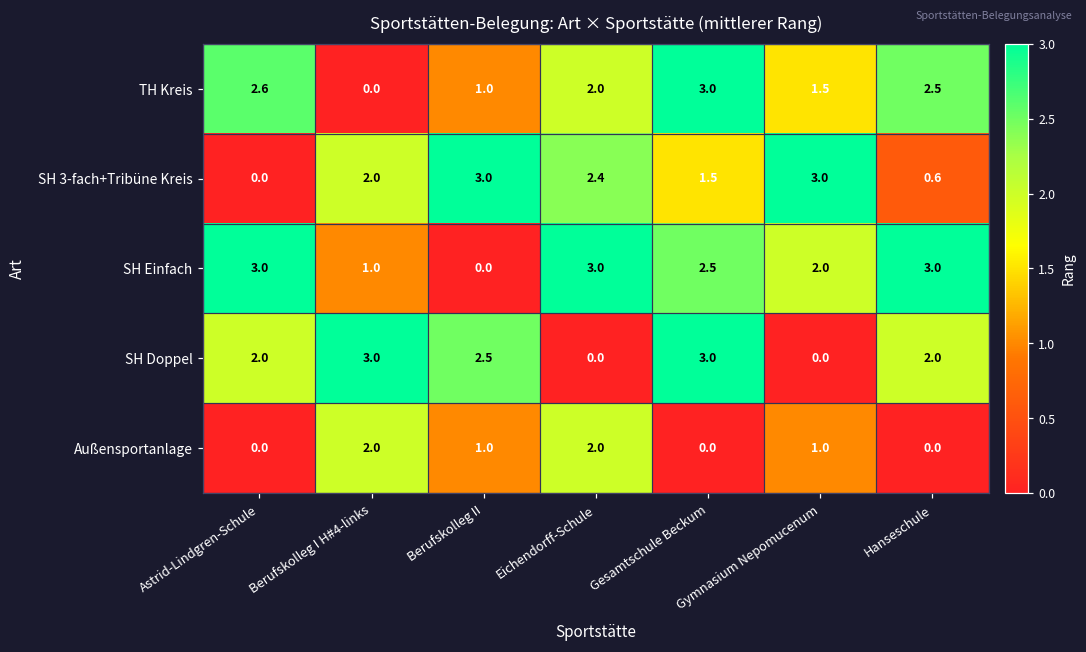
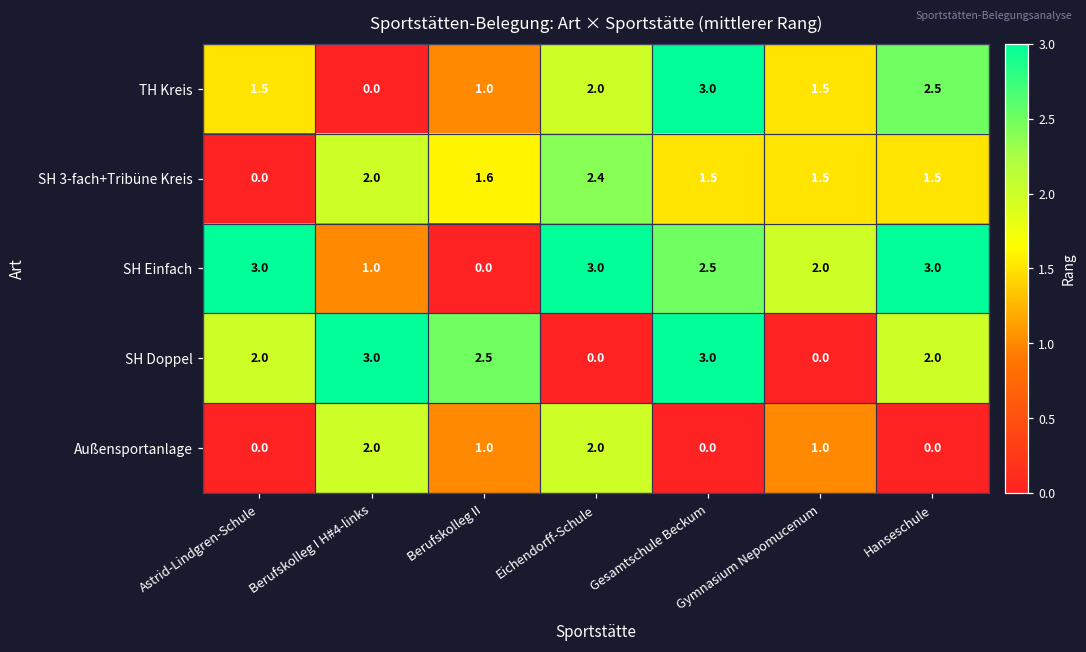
TH Kreis, Astrid-Lindgren-Schule: 2.6 -> 1.5
SH 3-fach+Tribüne Kreis, Berufskolleg II: 3.0 -> 1.6
SH 3-fach+Tribüne Kreis, Gymnasium Nepomucenum: 3.0 -> 1.5
SH 3-fach+Tribüne Kreis, Hanseschule: 0.6 -> 1.5
